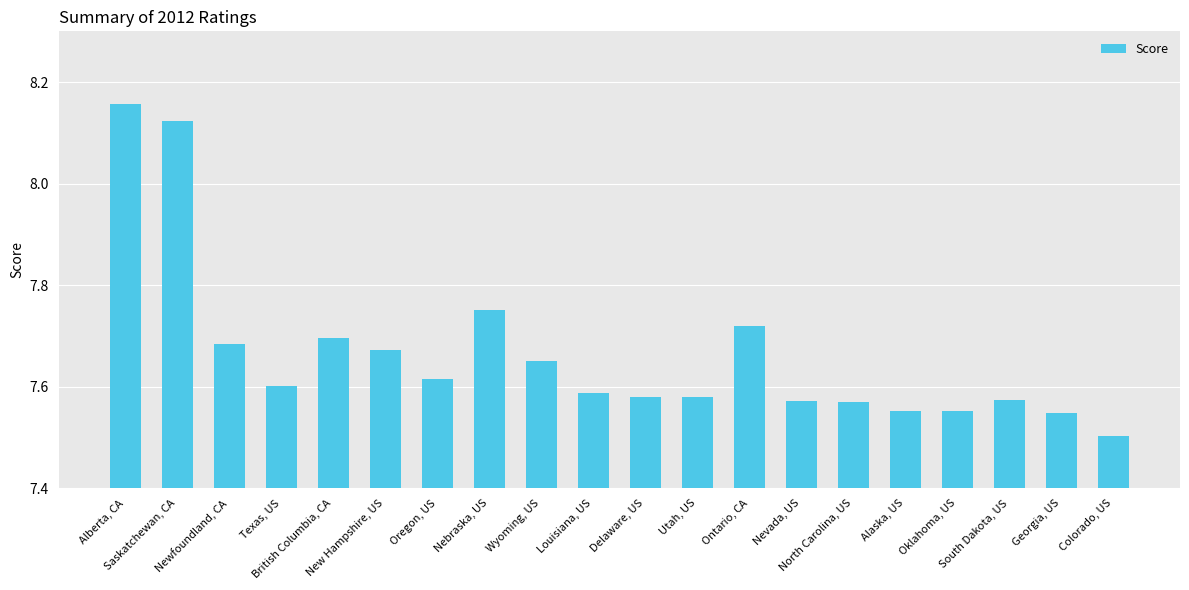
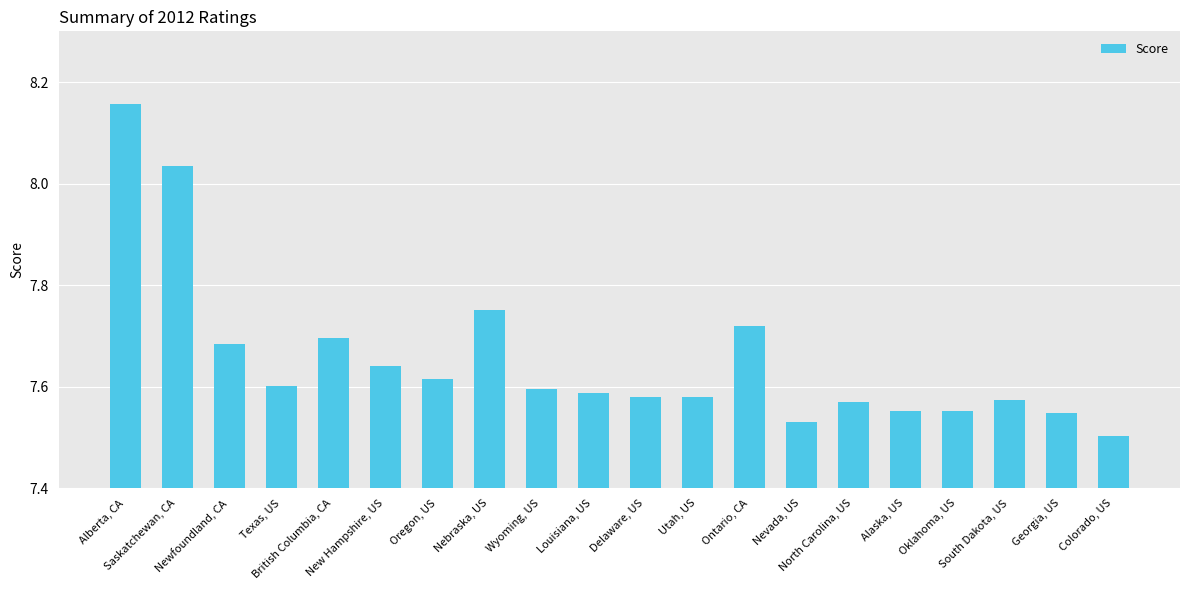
Saskatchewan, CA: 8.12 -> 8.03
New Hampshire, US: 7.67 -> 7.64
Wyoming, US: 7.65 -> 7.60
Nevada, US: 7.57 -> 7.53
